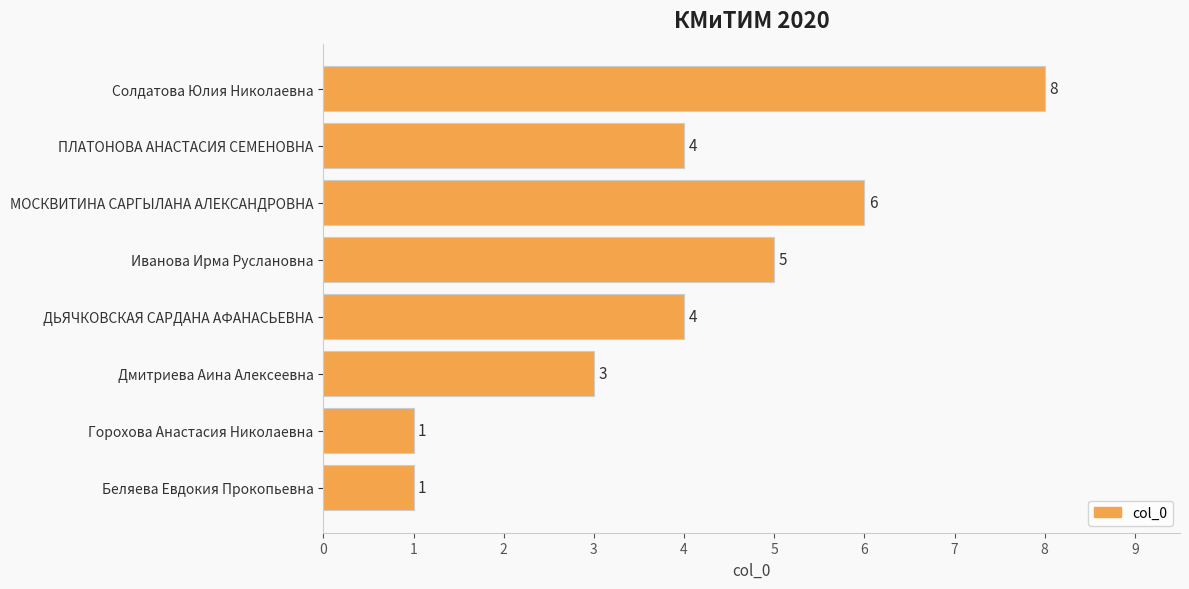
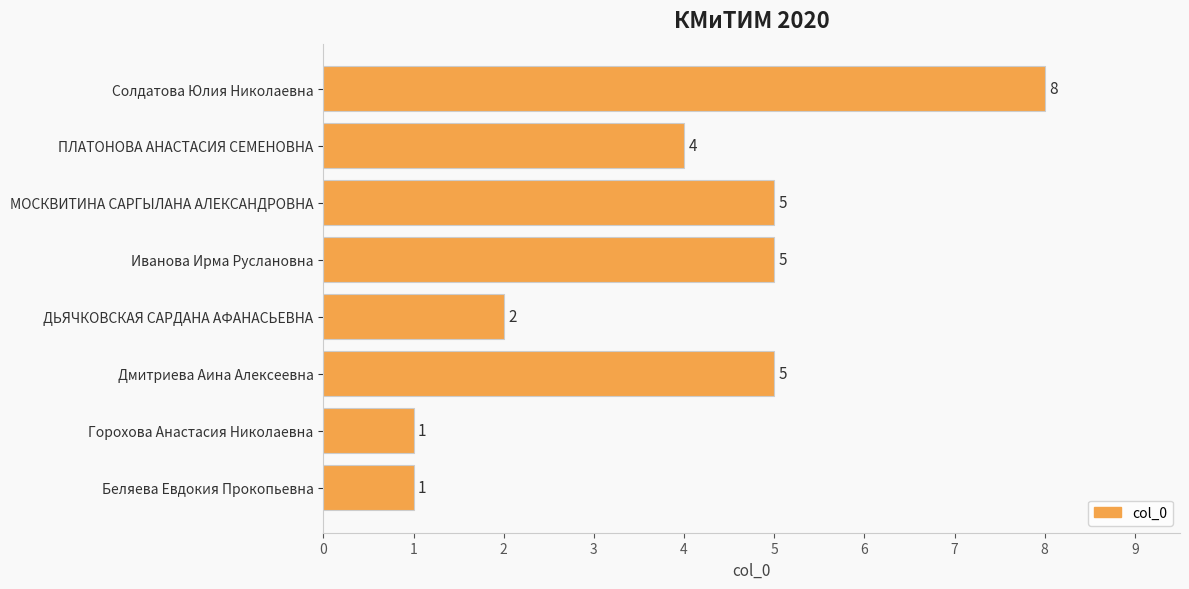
МОСКВИТИНА САРГЫЛАНА АЛЕКСАНДРОВНА: 6 -> 5
ДЬЯЧКОВСКАЯ САРДАНА АФАНАСЬЕВНА: 4 -> 2
Дмитриева Аина Алексеевна: 3 -> 5
